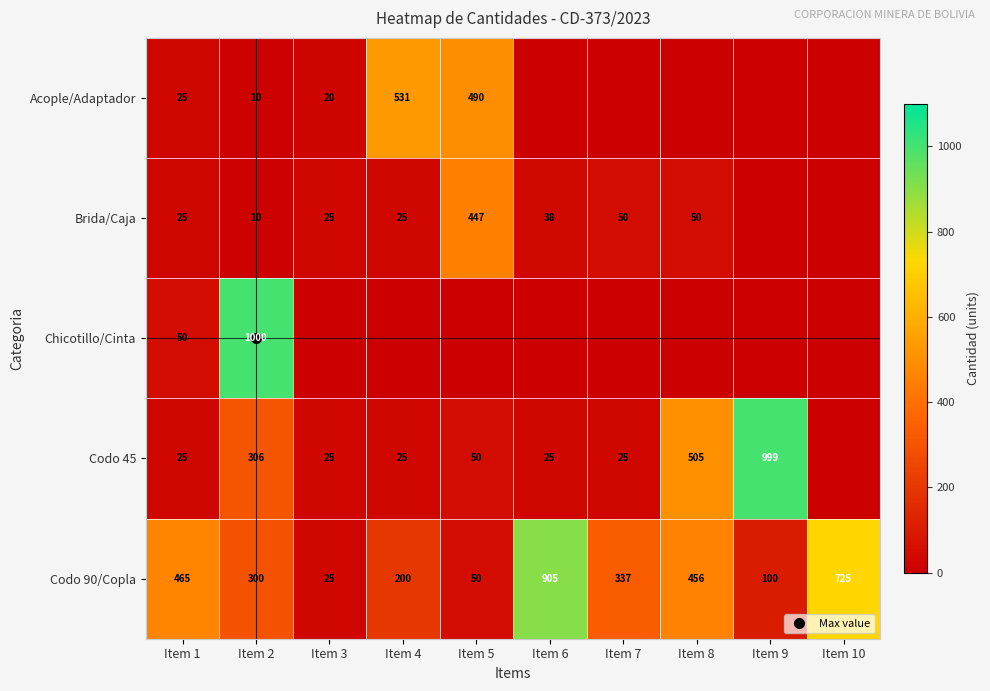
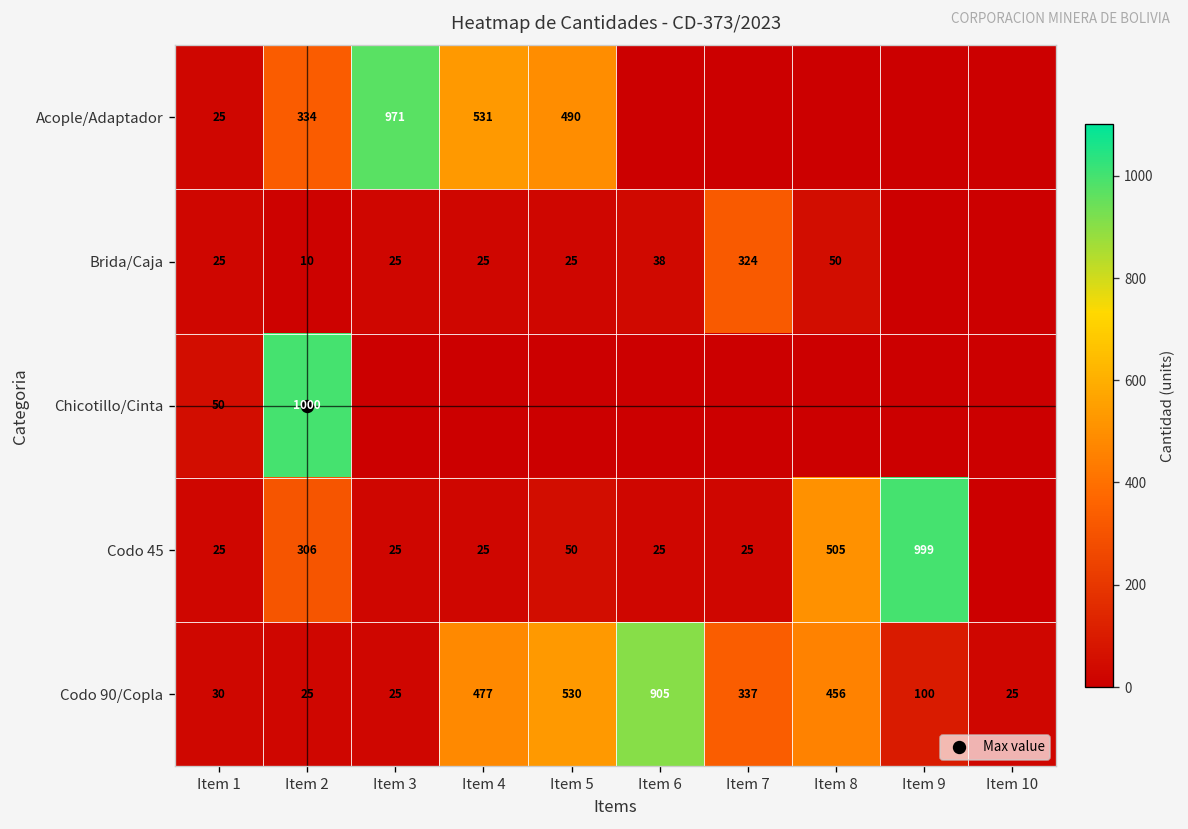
Acople/Adaptador, Item 2: 10 -> 334
Acople/Adaptador, Item 3: 20 -> 971
Brida/Caja, Item 5: 447 -> 25
Brida/Caja, Item 7: 50 -> 324
Codo 90/Copla, Item 1: 465 -> 30
Codo 90/Copla, Item 2: 300 -> 25
Codo 90/Copla, Item 4: 200 -> 477
Codo 90/Copla, Item 5: 50 -> 530
Codo 90/Copla, Item 10: 725 -> 25
